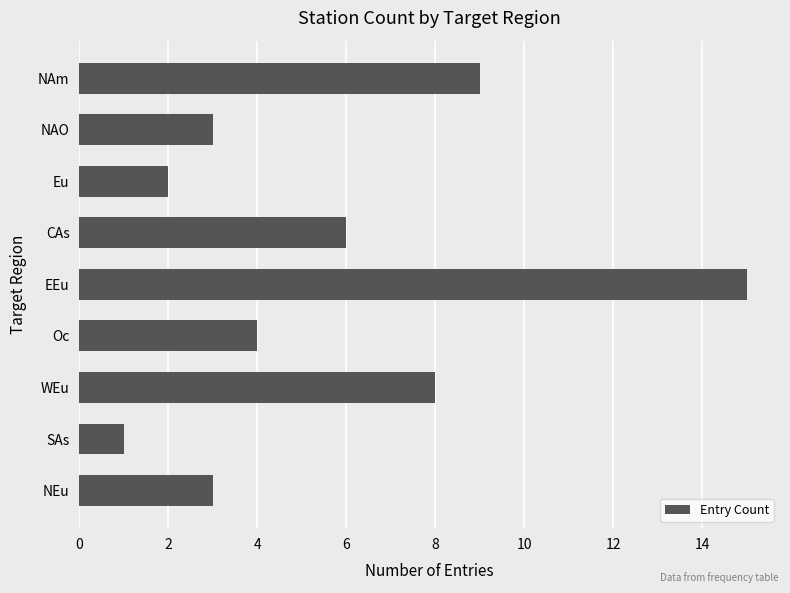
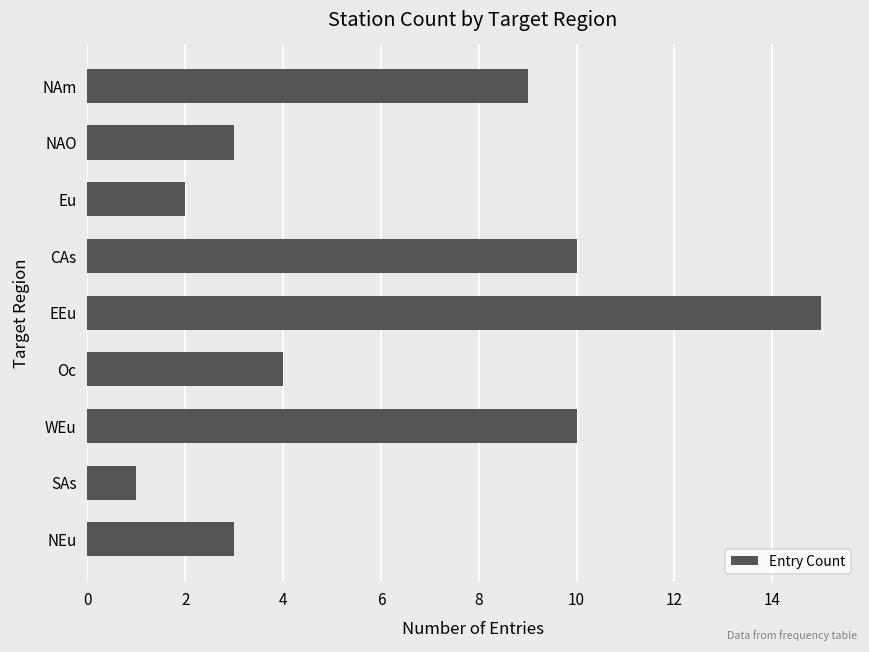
CAs: 6 -> 10
WEu: 8 -> 10
